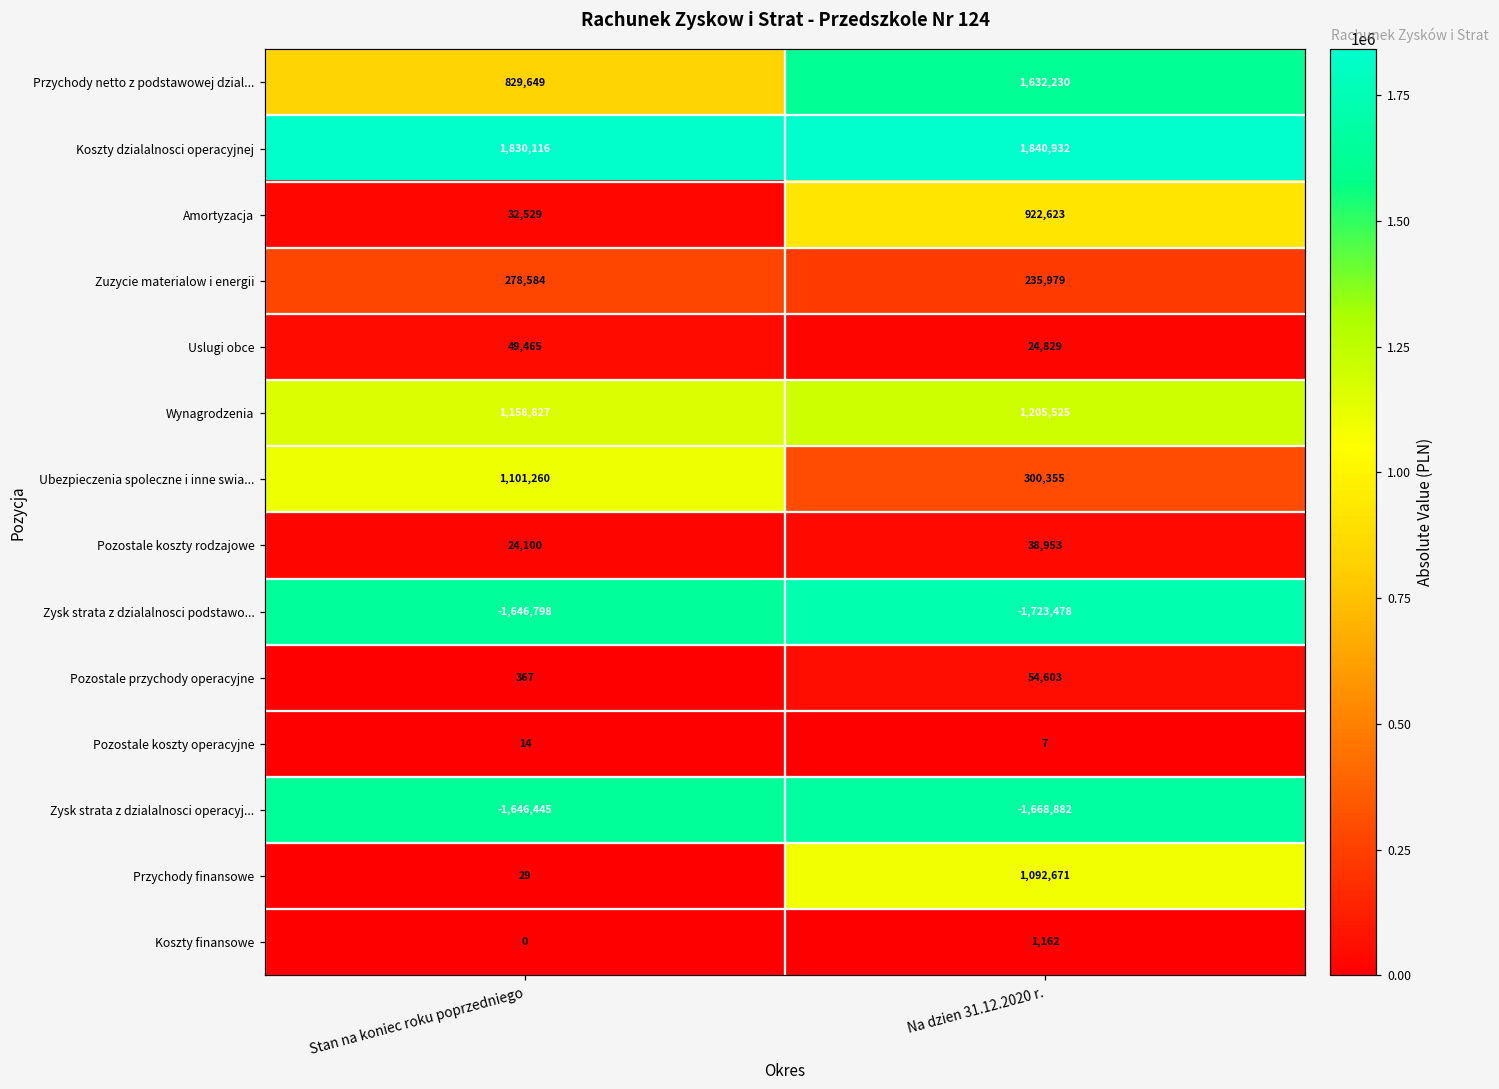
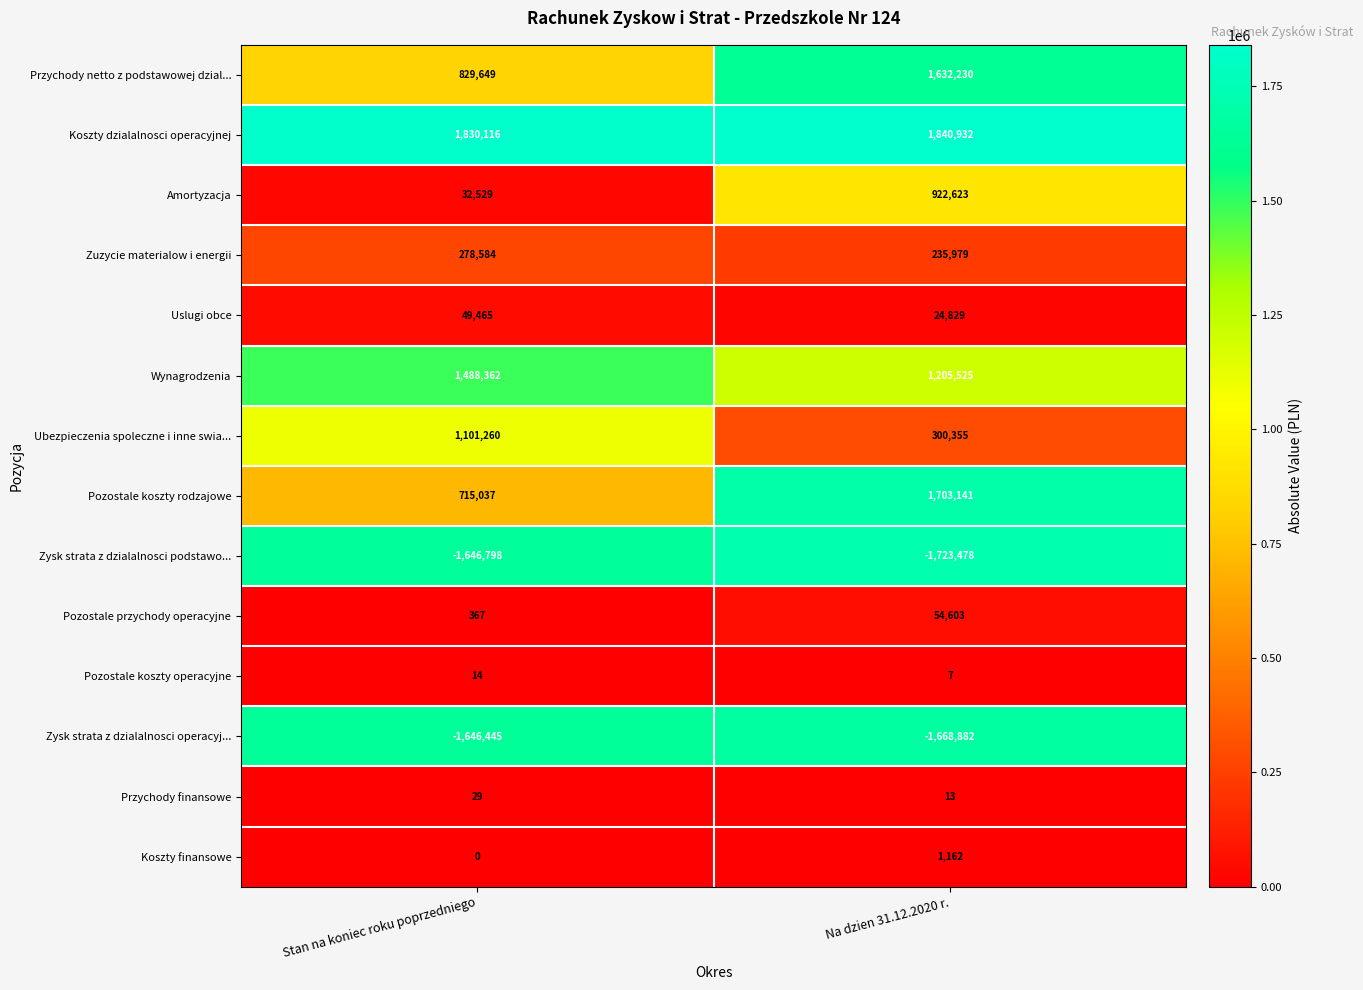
Wynagrodzenia, Stan na koniec roku poprzedniego: 1,158,827 -> 1,488,362
Pozostale koszty rodzajowe, Stan na koniec roku poprzedniego: 24,100 -> 715,037
Pozostale koszty rodzajowe, Na dzien 31.12.2020 r.: 38,953 -> 1,703,141
Przychody finansowe, Na dzien 31.12.2020 r.: 1,092,671 -> 13
